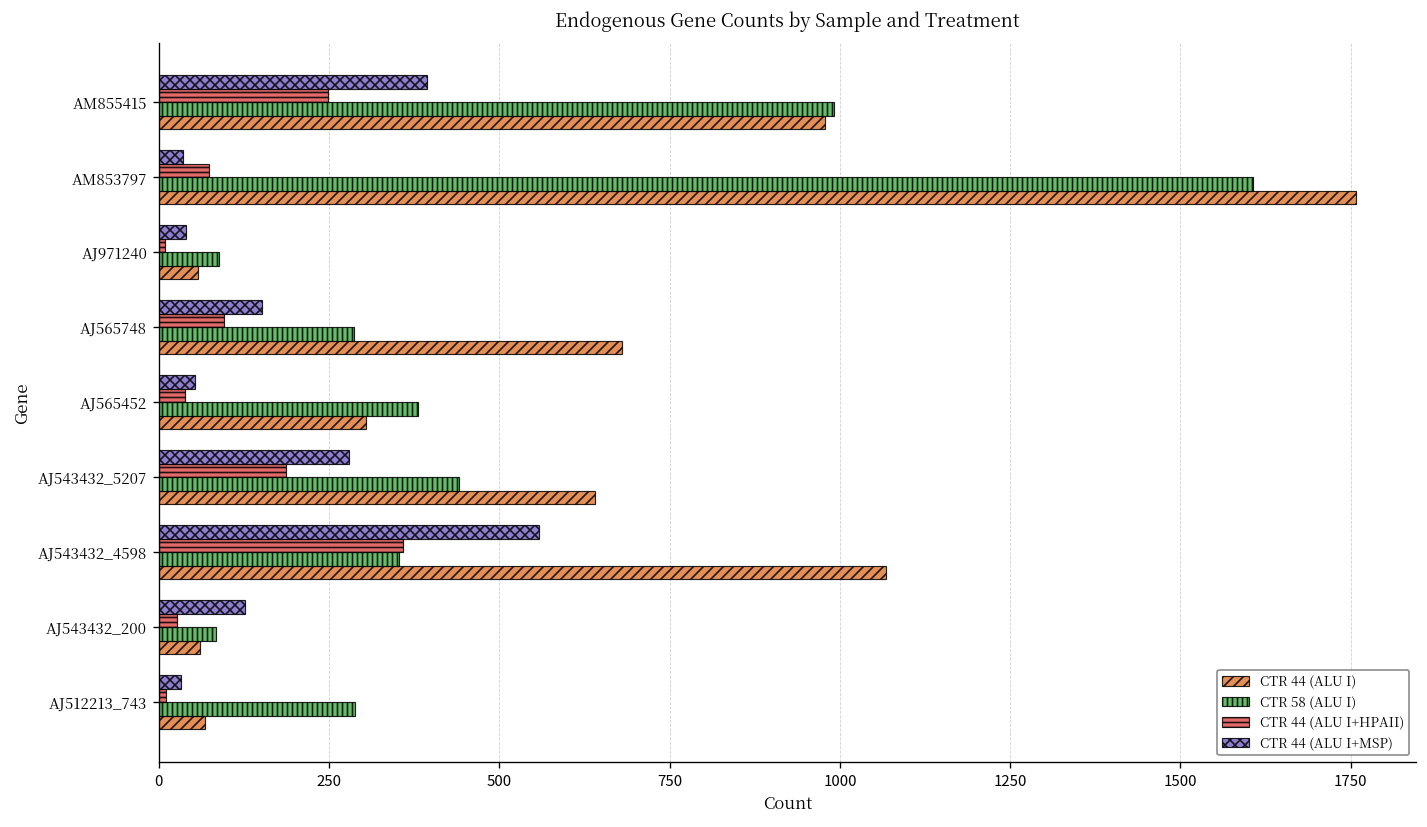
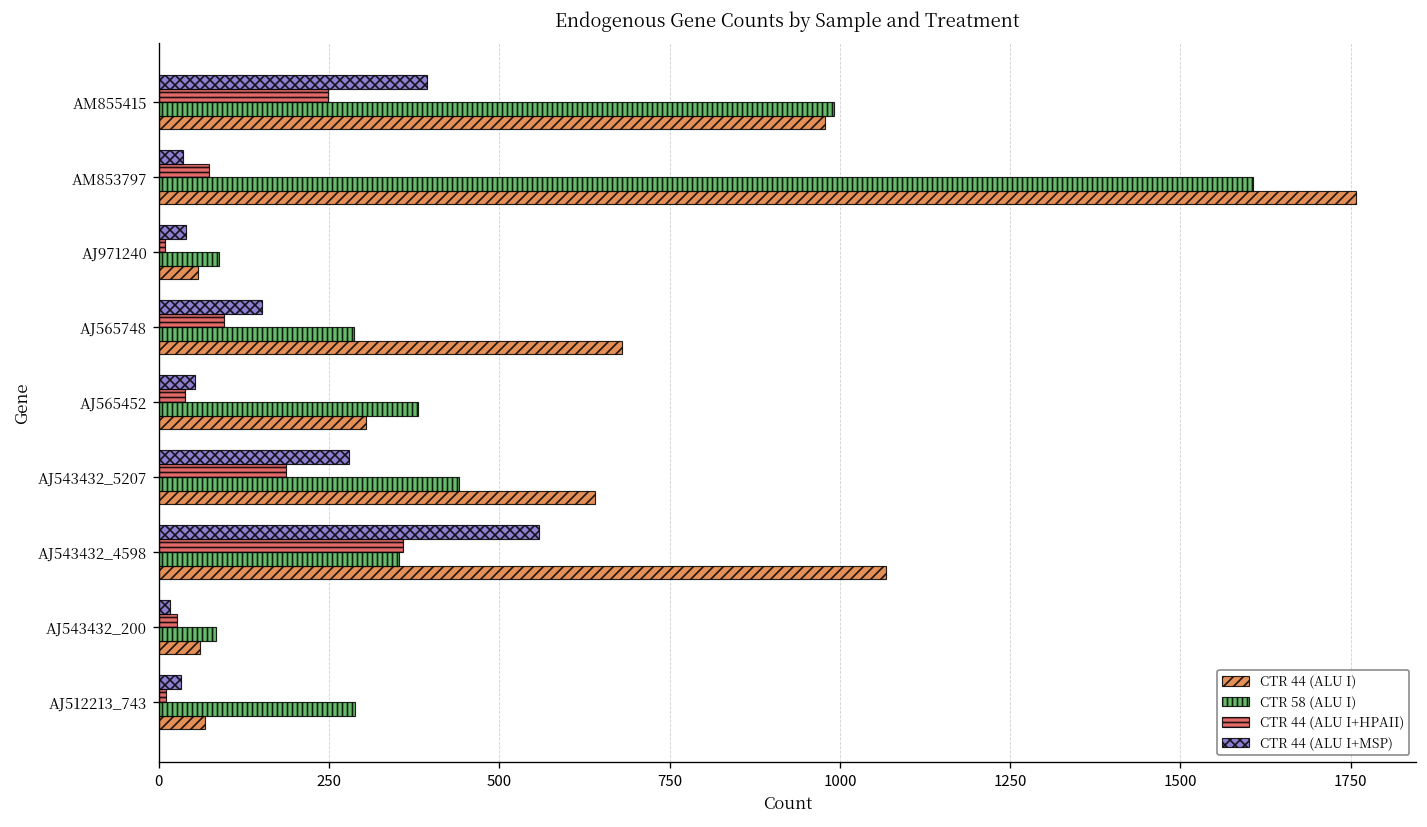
CTR 44 (ALU I+MSP), AJ543432_200: 130 -> 20
